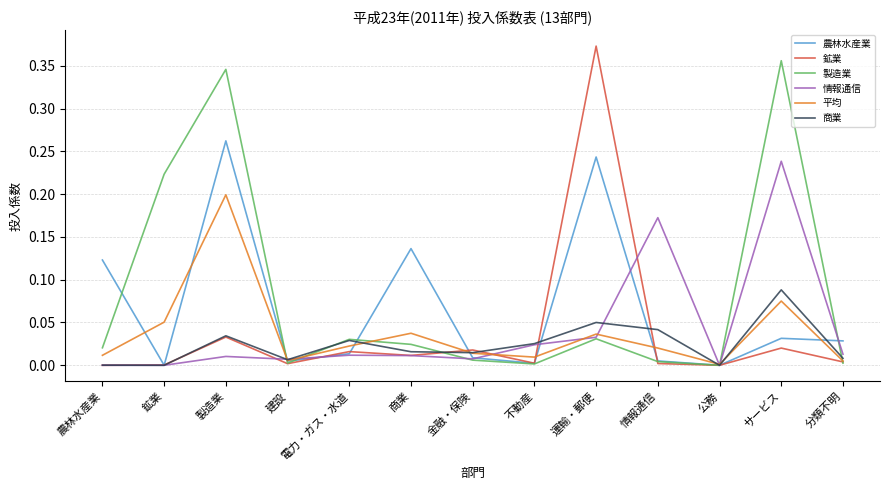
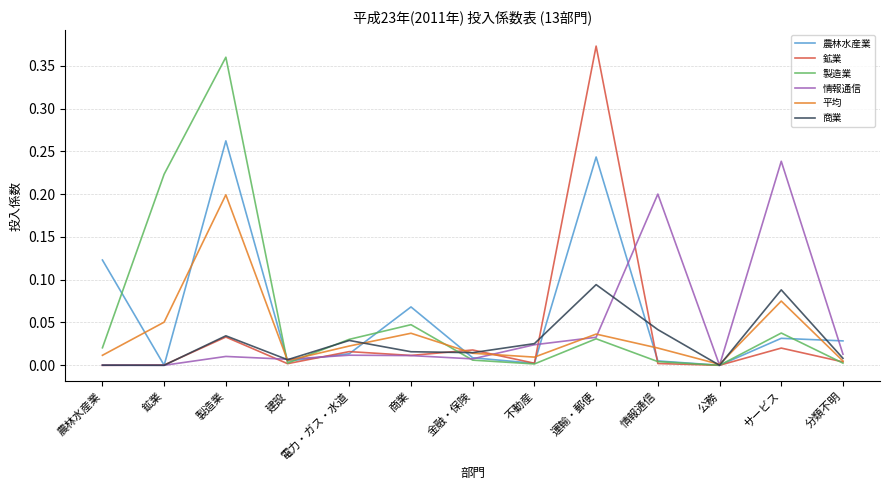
製造業, 製造業: 0.35 -> 0.36
農林水産業, 商業: 0.14 -> 0.07
製造業, 商業: 0.02 -> 0.05
商業, 運輸・郵便: 0.05 -> 0.09
情報通信, 情報通信: 0.17 -> 0.20
製造業, サービス: 0.36 -> 0.04
